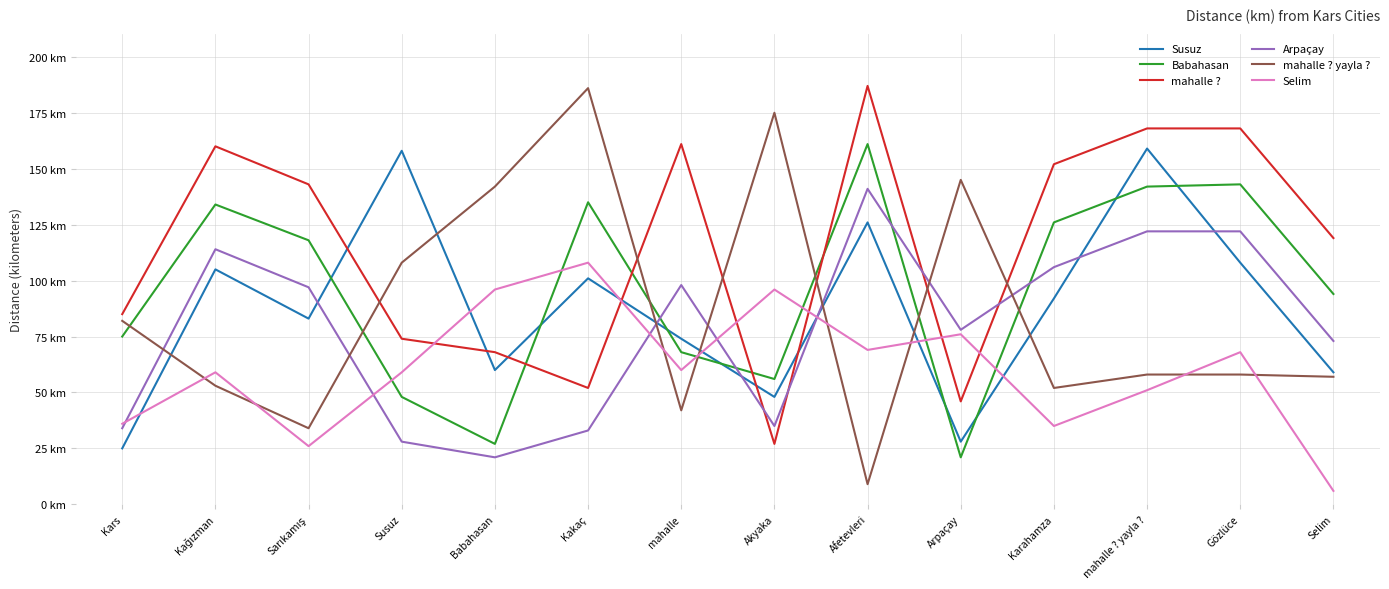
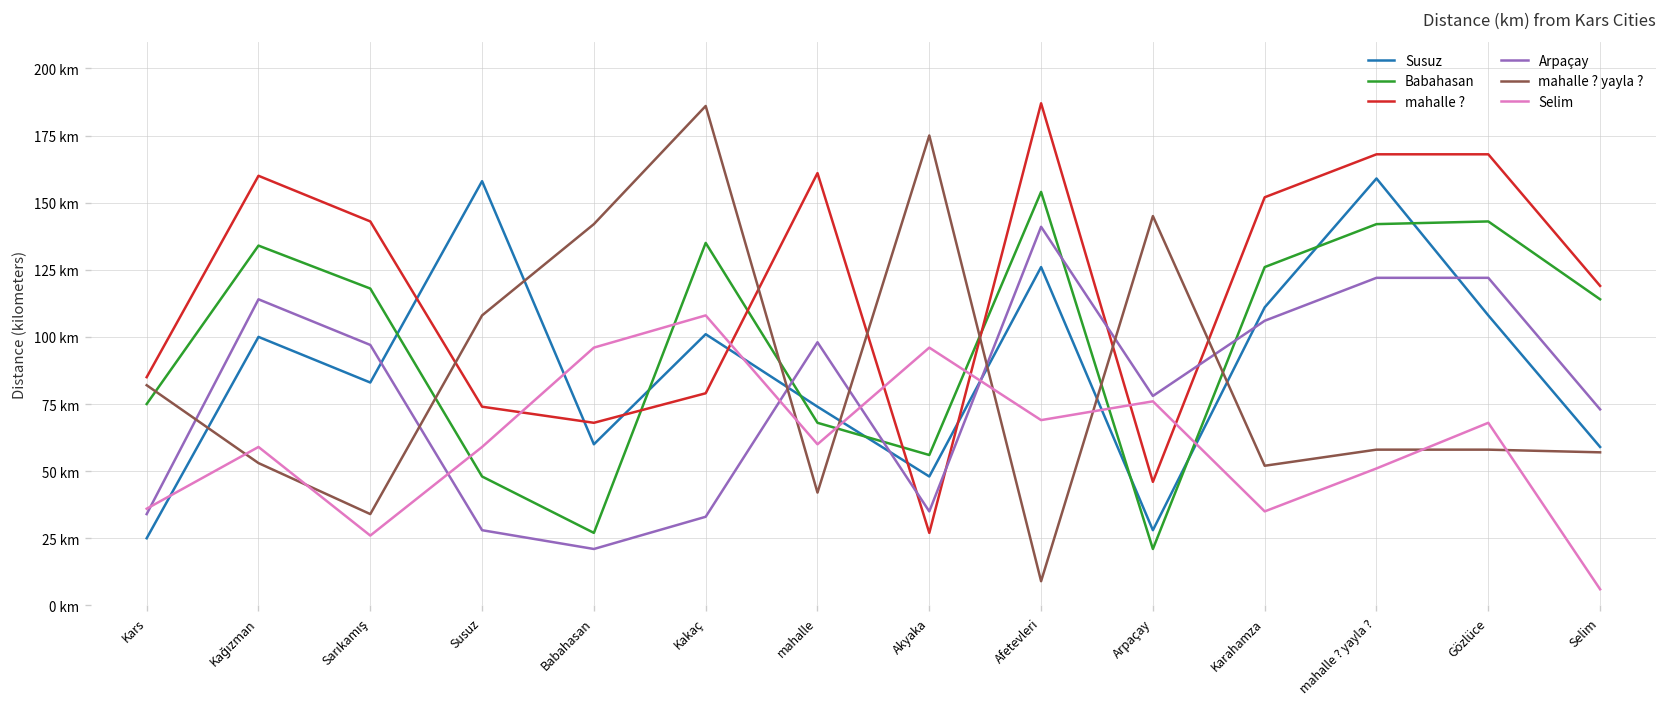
Susuz, Kağızman: 105 km -> 100 km
mahalle ?, Kakaç: 52 km -> 79 km
Babahasan, Afetevleri: 161 km -> 154 km
Susuz, Karahamza: 92 km -> 111 km
Babahasan, Selim: 94 km -> 114 km
